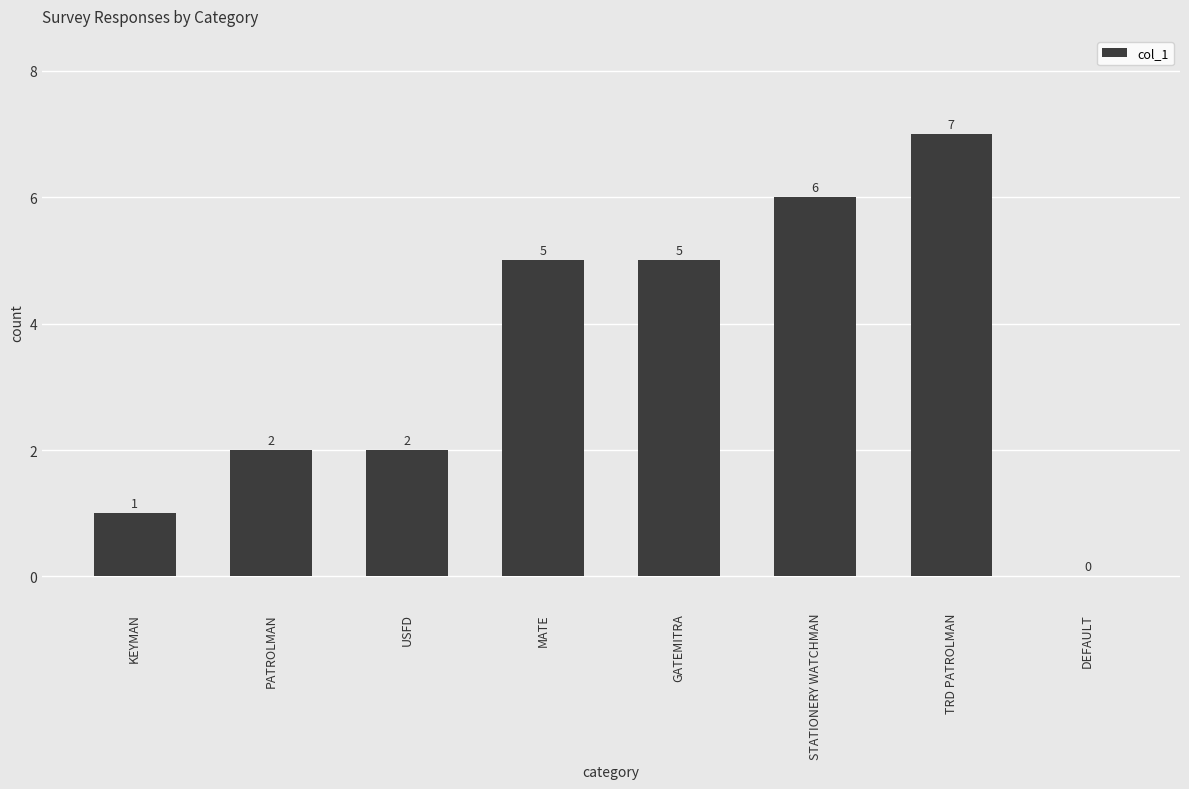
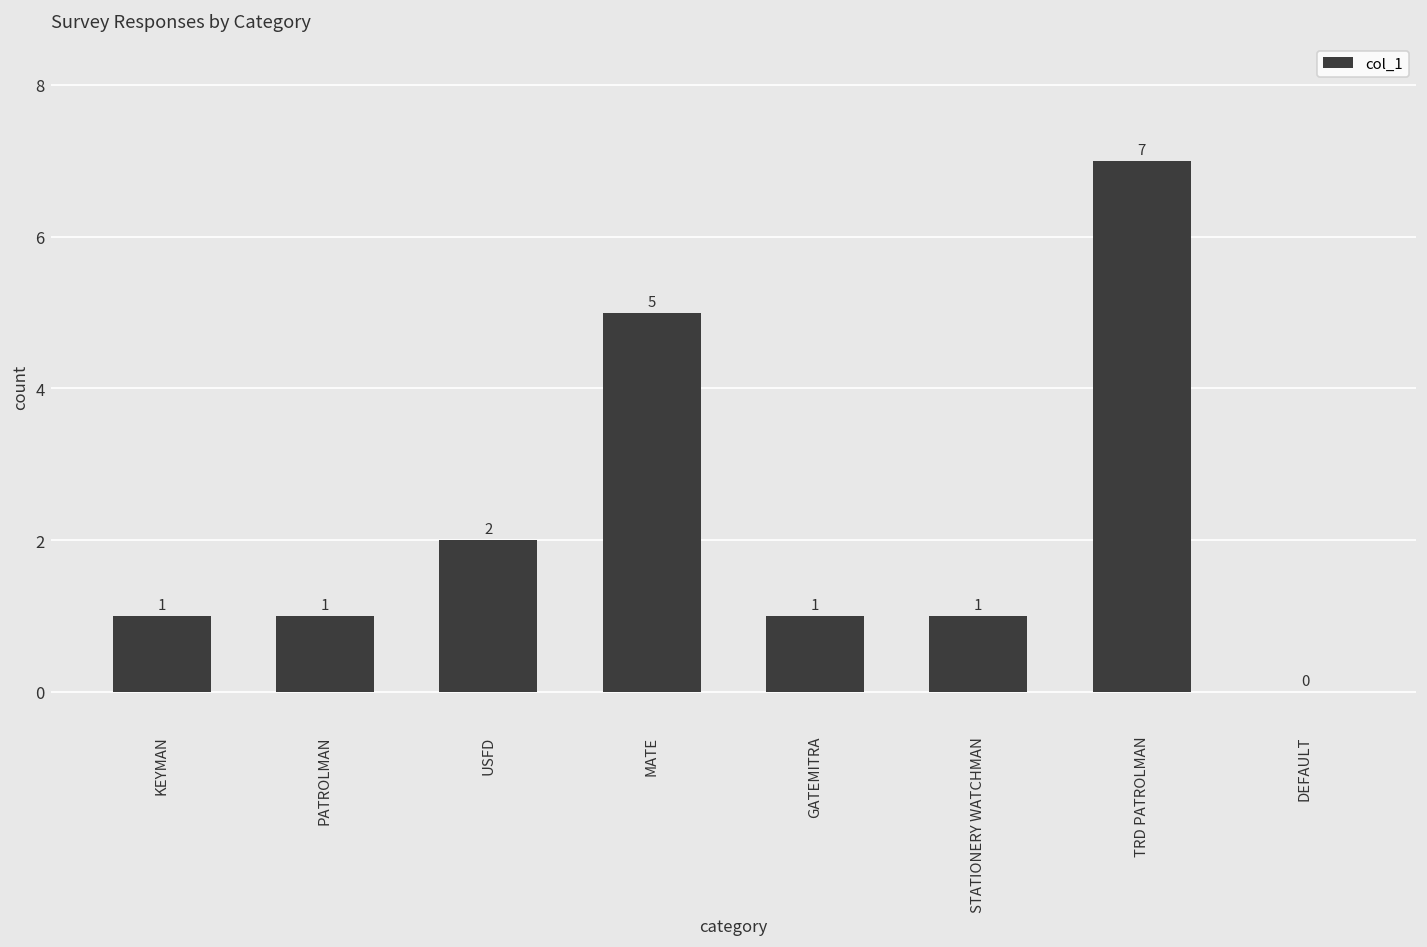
PATROLMAN: 2 -> 1
GATEMITRA: 5 -> 1
STATIONERY WATCHMAN: 6 -> 1
